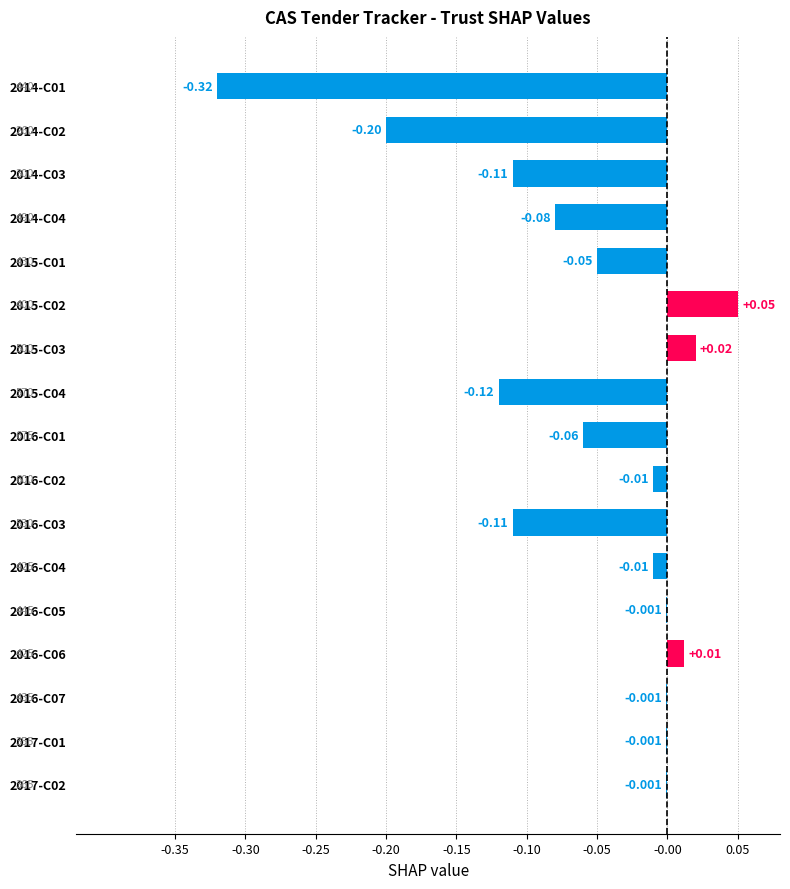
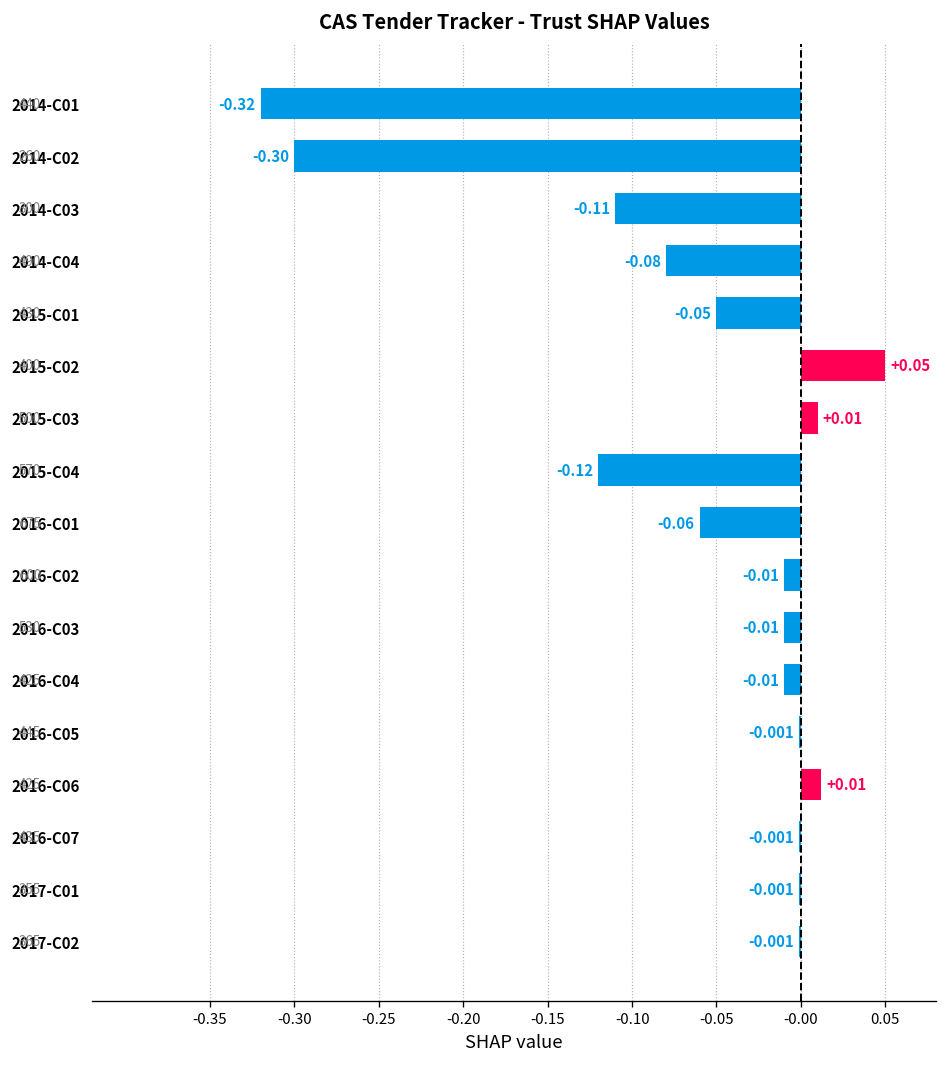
2014-C02: -0.20 -> -0.30
2015-C03: +0.02 -> +0.01
2016-C03: -0.11 -> -0.01
